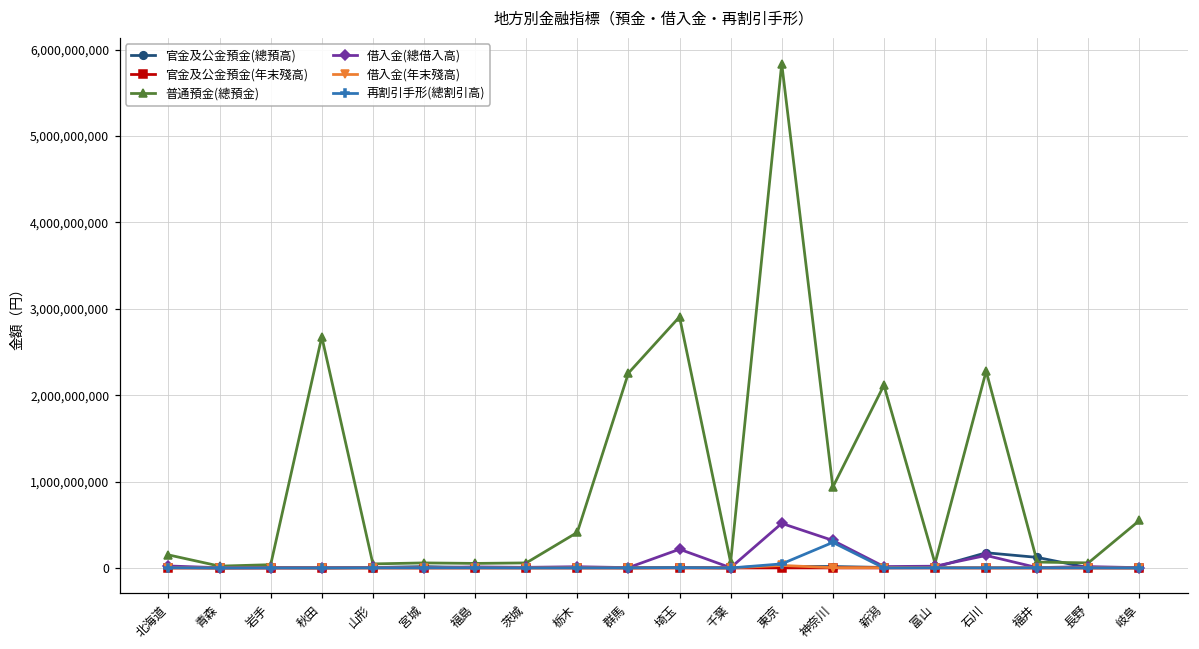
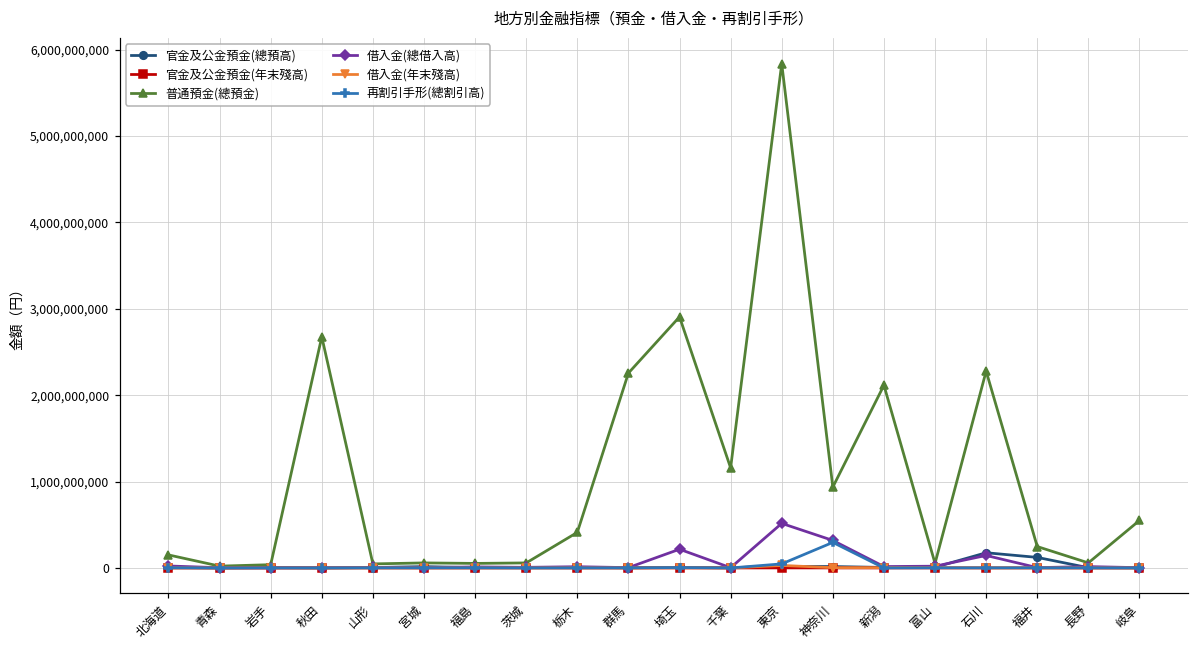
普通預金(總預金), 千葉: 100,000,000 -> 1,200,000,000
普通預金(總預金), 福井: 100,000,000 -> 200,000,000
